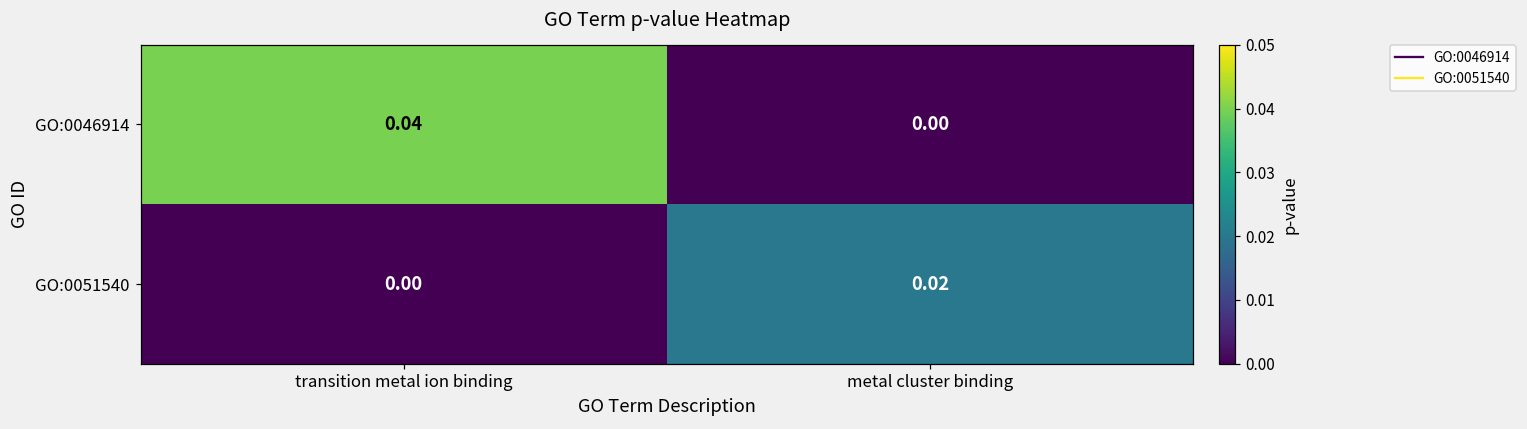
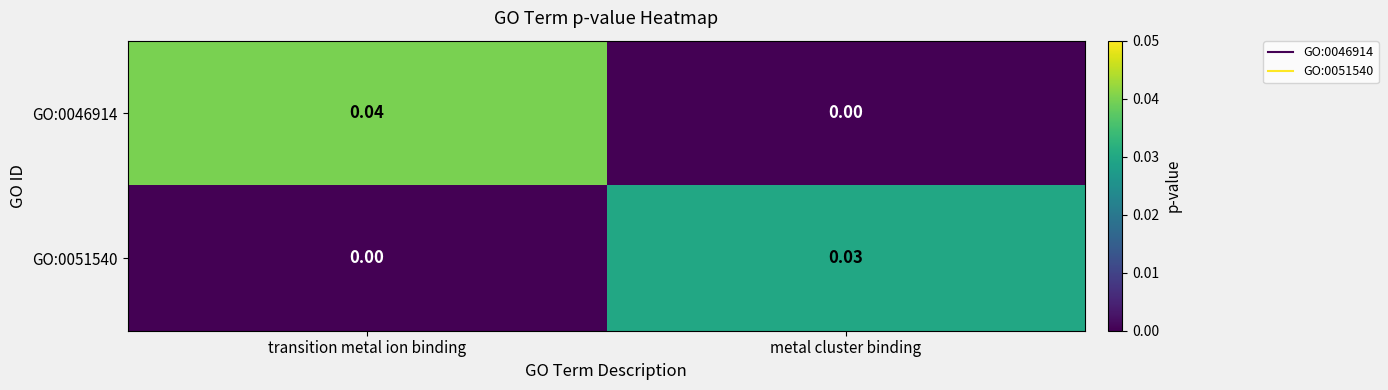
GO:0051540, metal cluster binding: 0.02 -> 0.03
